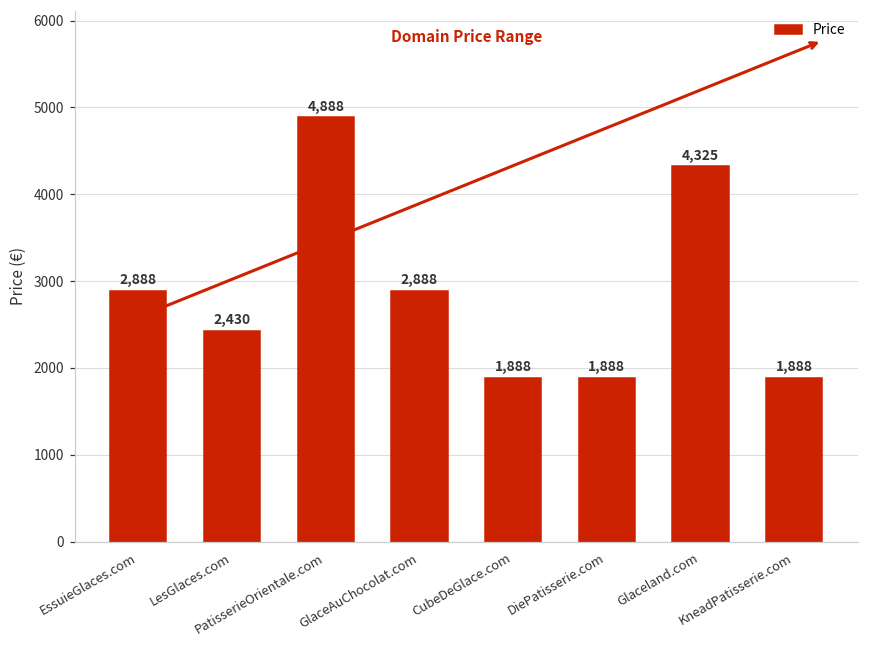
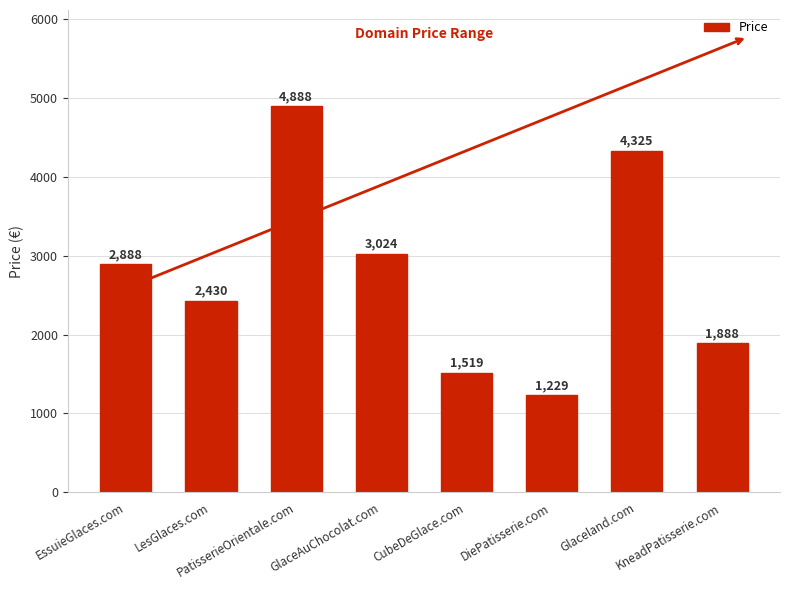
GlaceAuChocolat.com: 2,888 -> 3,024
CubeDeGlace.com: 1,888 -> 1,519
DiePatisserie.com: 1,888 -> 1,229
